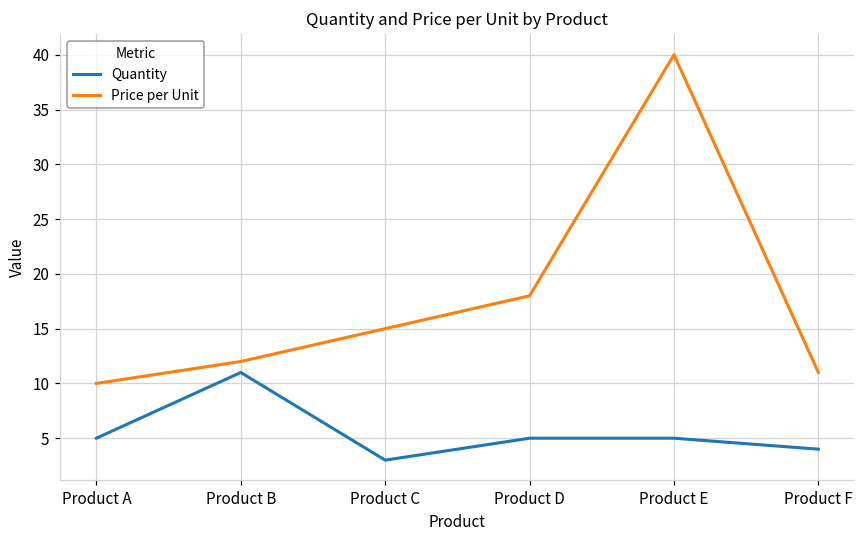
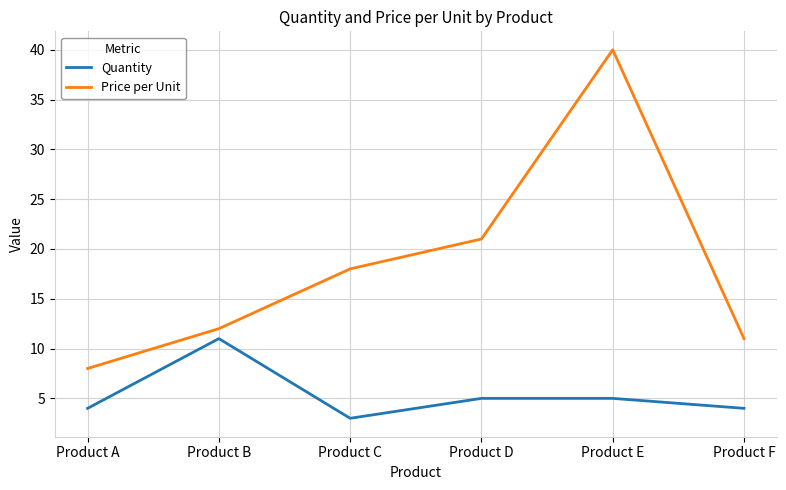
Quantity, Product A: 5 -> 4
Price per Unit, Product A: 10 -> 8
Price per Unit, Product C: 15 -> 18
Price per Unit, Product D: 18 -> 21
